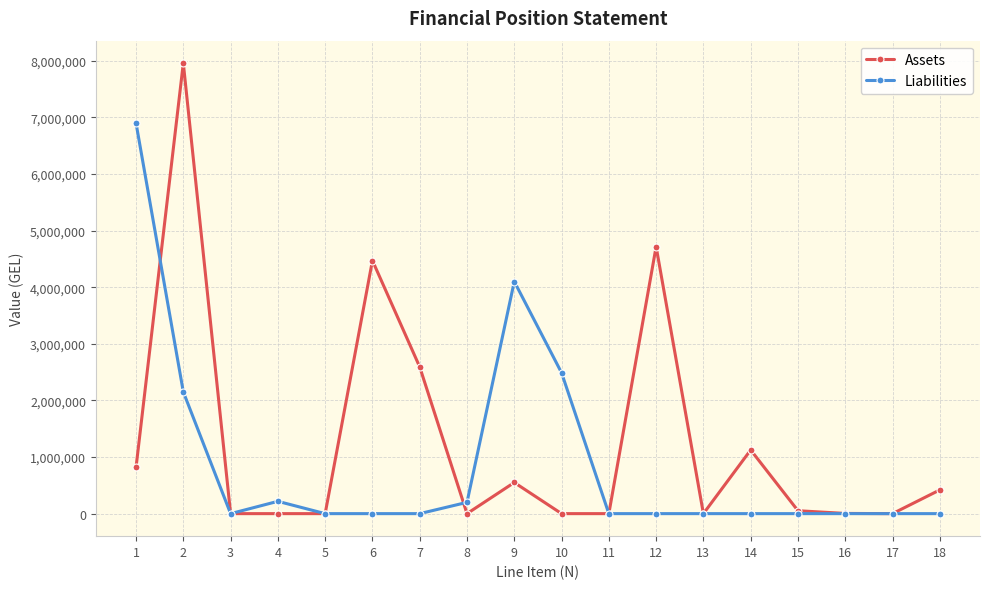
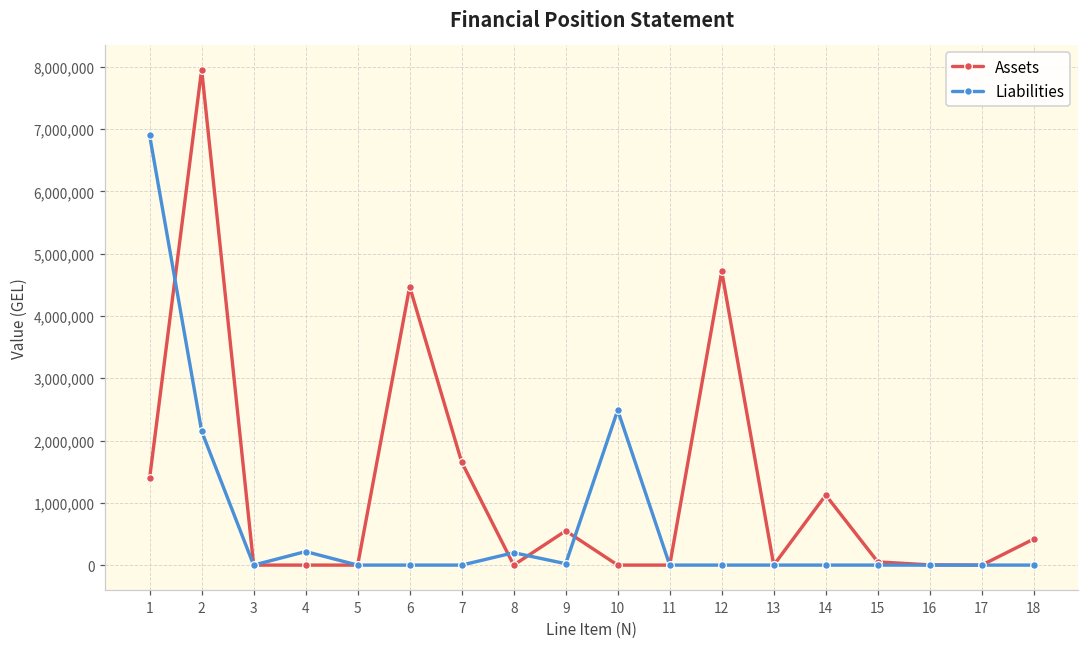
Assets, 1: 800,000 -> 1,400,000
Assets, 7: 2,600,000 -> 1,700,000
Liabilities, 9: 4,100,000 -> 0
